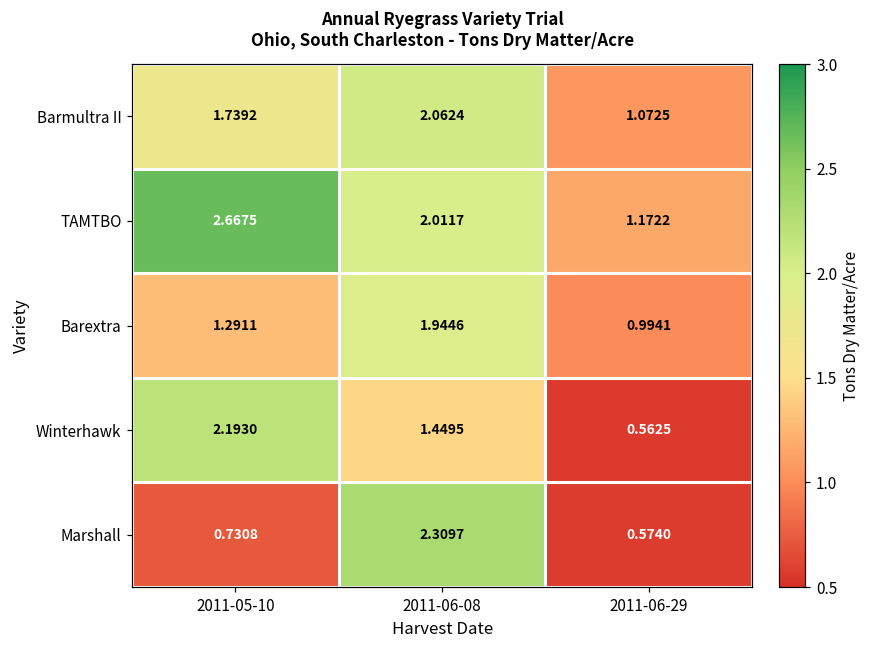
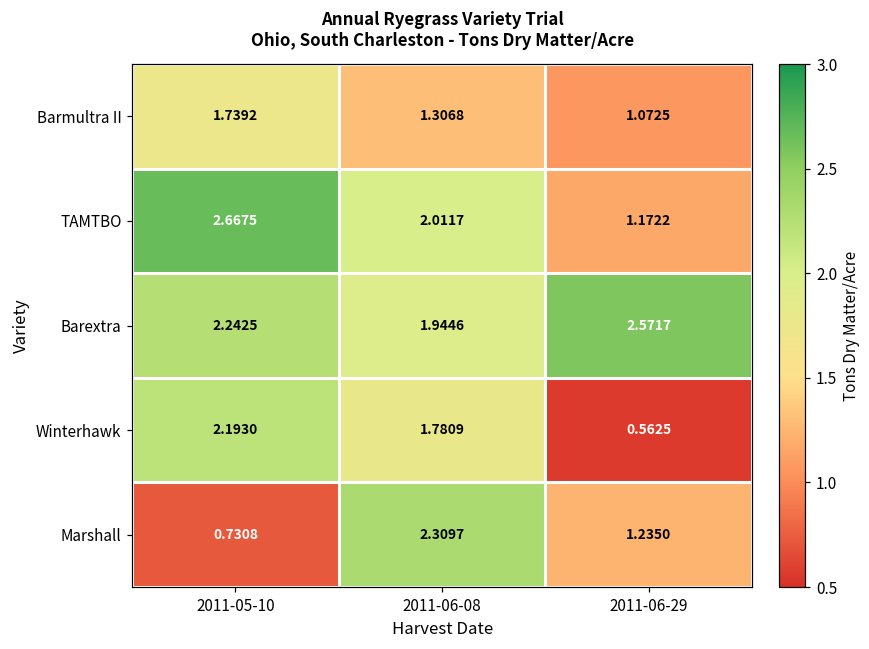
Barmultra II, 2011-06-08: 2.0624 -> 1.3068
Barextra, 2011-05-10: 1.2911 -> 2.2425
Barextra, 2011-06-29: 0.9941 -> 2.5717
Winterhawk, 2011-06-08: 1.4495 -> 1.7809
Marshall, 2011-06-29: 0.5740 -> 1.2350
